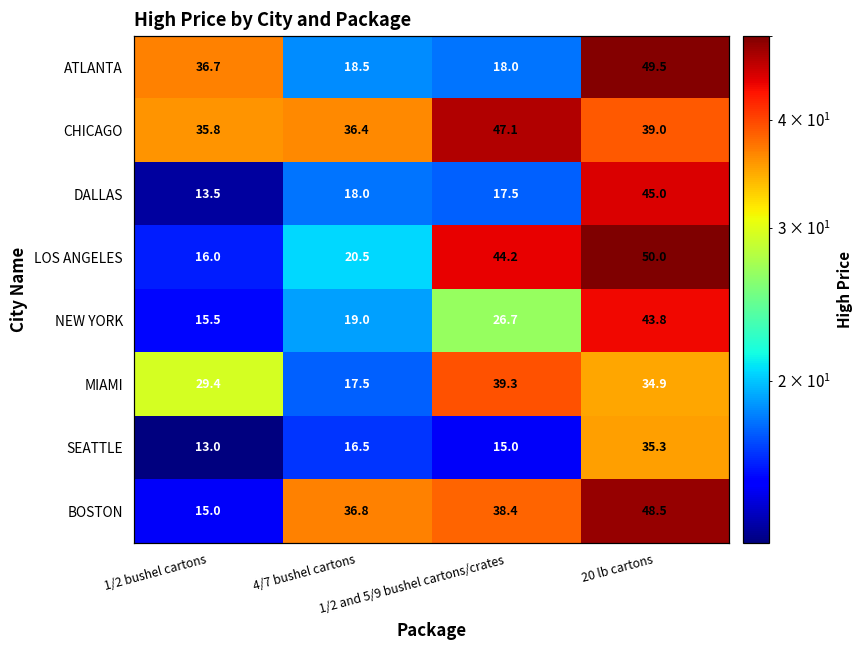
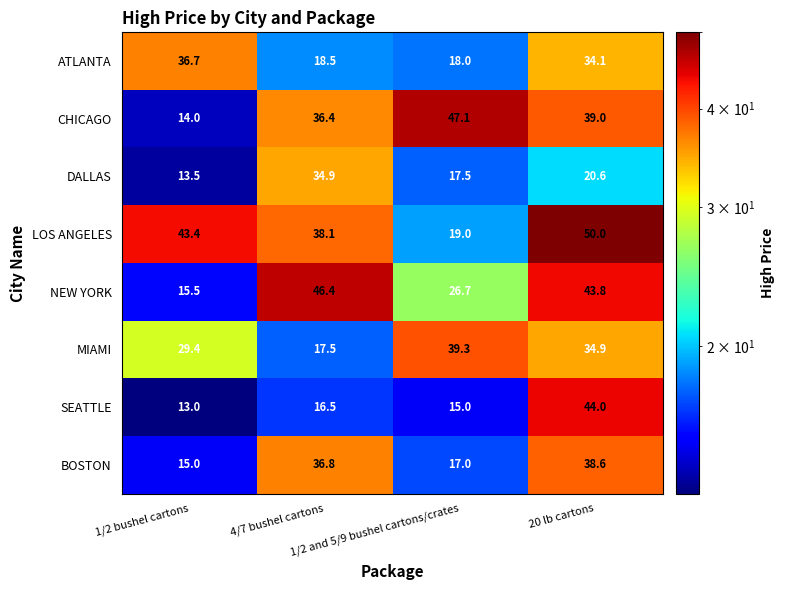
ATLANTA, 20 lb cartons: 49.5 -> 34.1
CHICAGO, 1/2 bushel cartons: 35.8 -> 14.0
DALLAS, 4/7 bushel cartons: 18.0 -> 34.9
DALLAS, 20 lb cartons: 45.0 -> 20.6
LOS ANGELES, 1/2 bushel cartons: 16.0 -> 43.4
LOS ANGELES, 4/7 bushel cartons: 20.5 -> 38.1
LOS ANGELES, 1/2 and 5/9 bushel cartons/crates: 44.2 -> 19.0
NEW YORK, 4/7 bushel cartons: 19.0 -> 46.4
SEATTLE, 20 lb cartons: 35.3 -> 44.0
BOSTON, 1/2 and 5/9 bushel cartons/crates: 38.4 -> 17.0
BOSTON, 20 lb cartons: 48.5 -> 38.6
